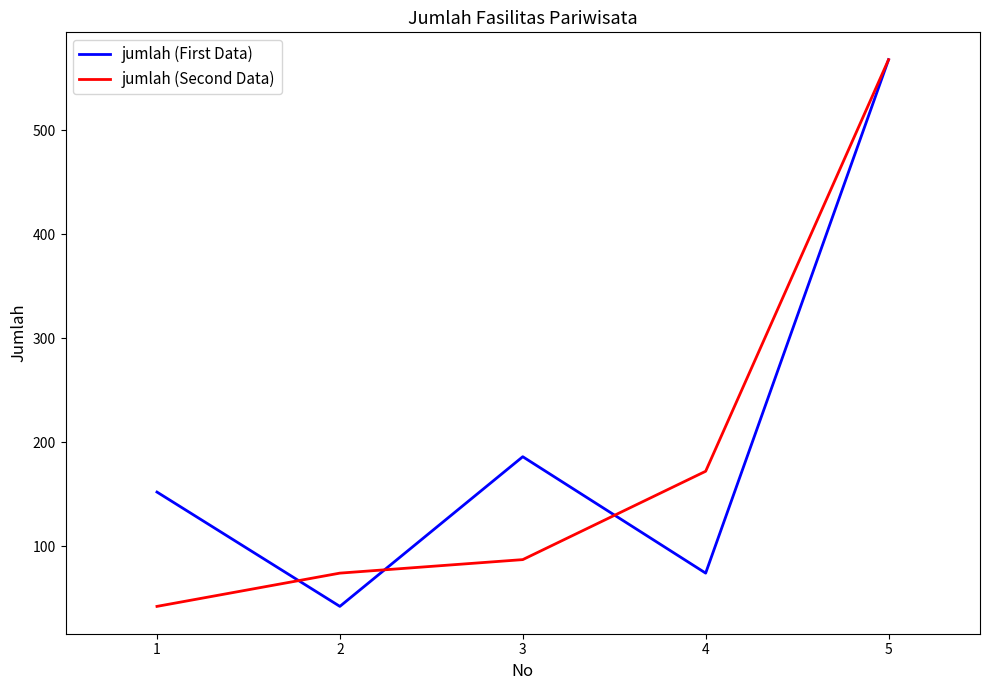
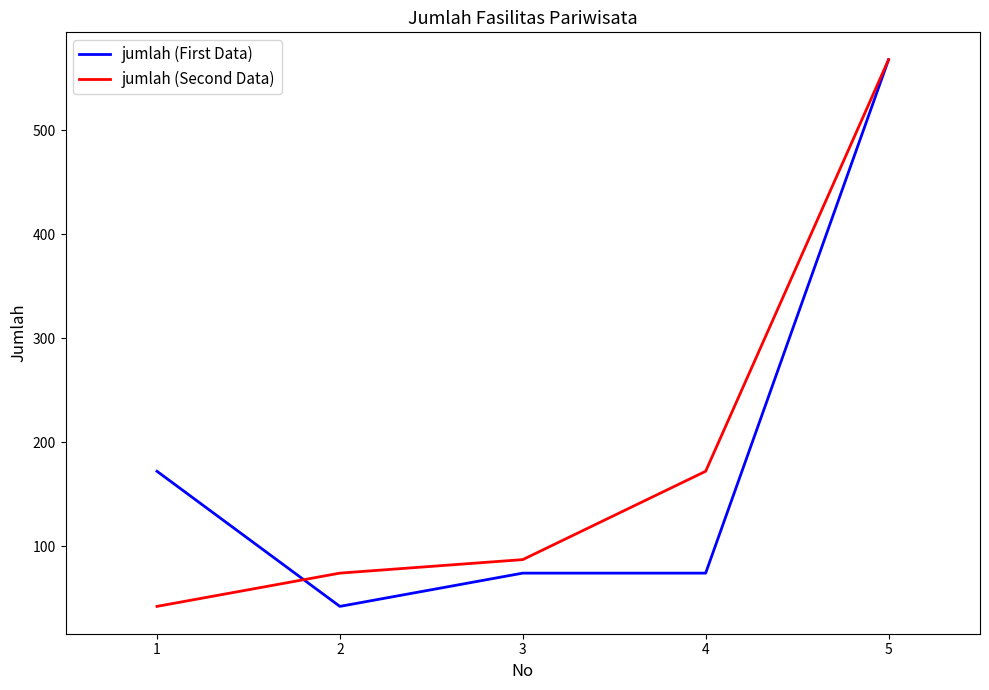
jumlah (First Data), 1: 152 -> 172
jumlah (First Data), 3: 186 -> 74
